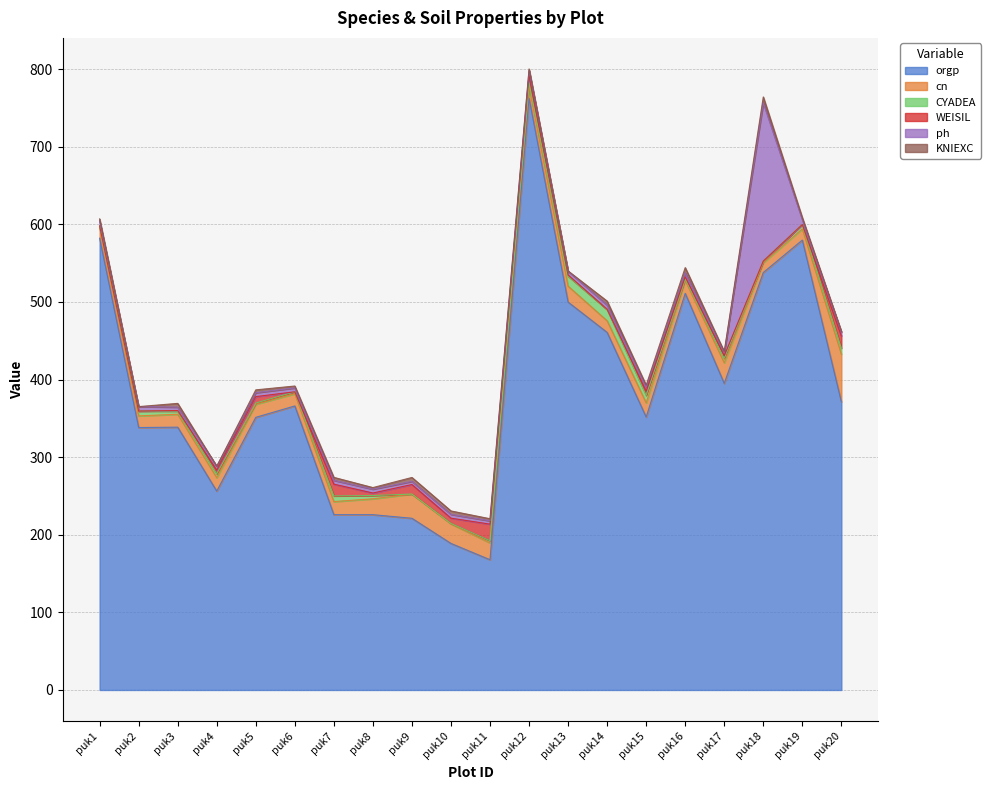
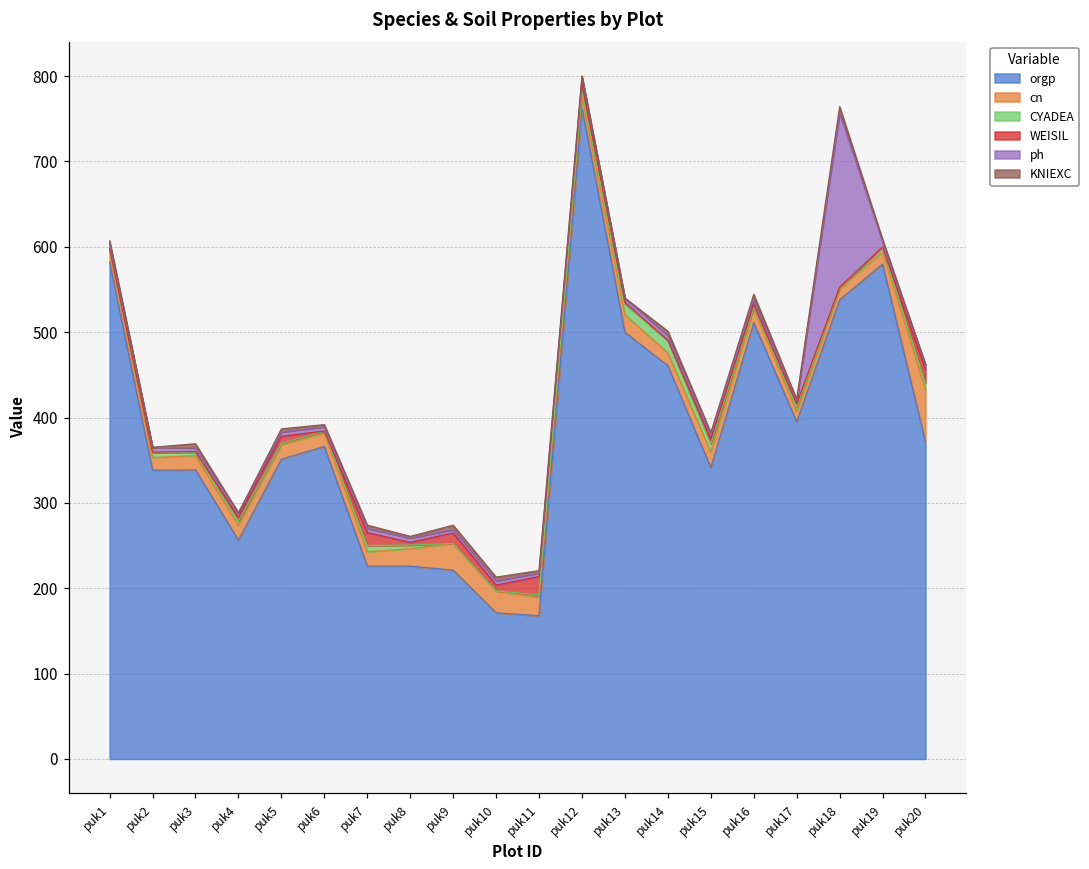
orgp, puk10: 190 -> 170
orgp, puk15: 350 -> 340
cn, puk17: 30 -> 10
